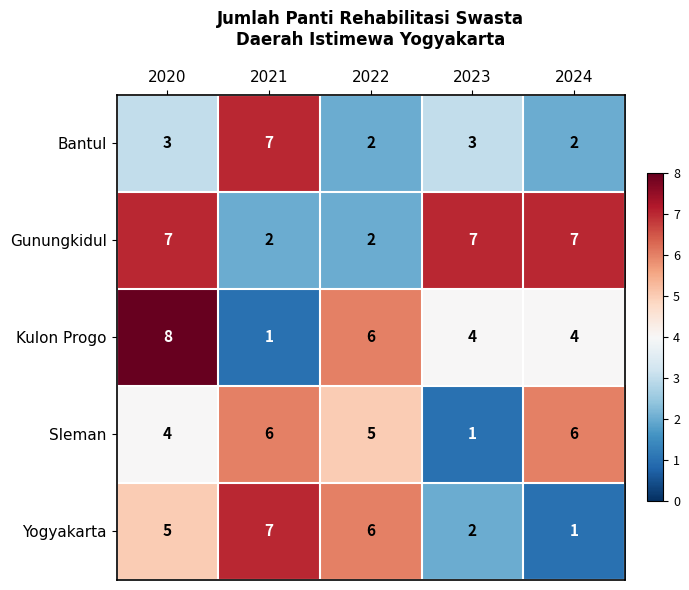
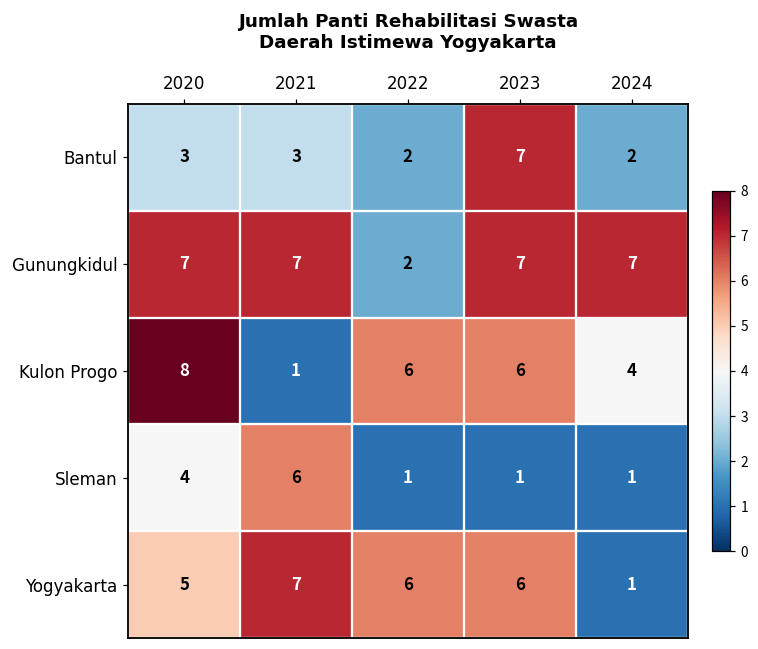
Bantul, 2021: 7 -> 3
Bantul, 2023: 3 -> 7
Gunungkidul, 2021: 2 -> 7
Kulon Progo, 2023: 4 -> 6
Sleman, 2022: 5 -> 1
Sleman, 2024: 6 -> 1
Yogyakarta, 2023: 2 -> 6
